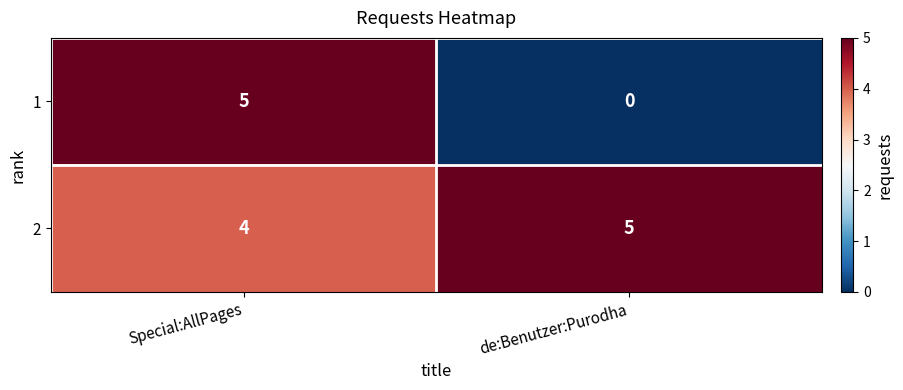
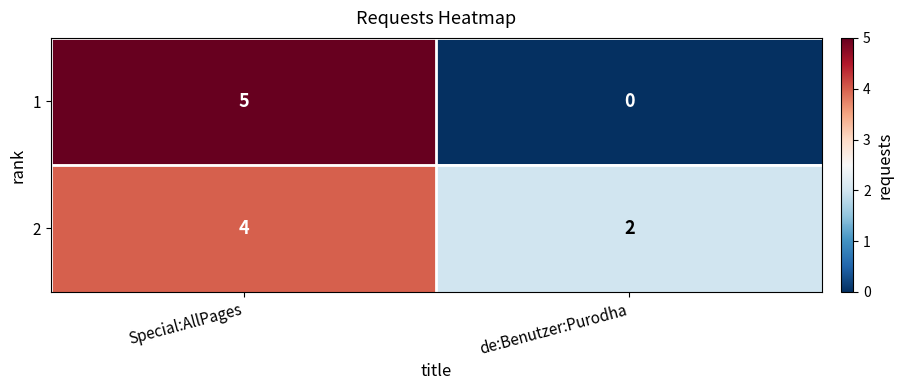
2, de:Benutzer:Purodha: 5 -> 2
